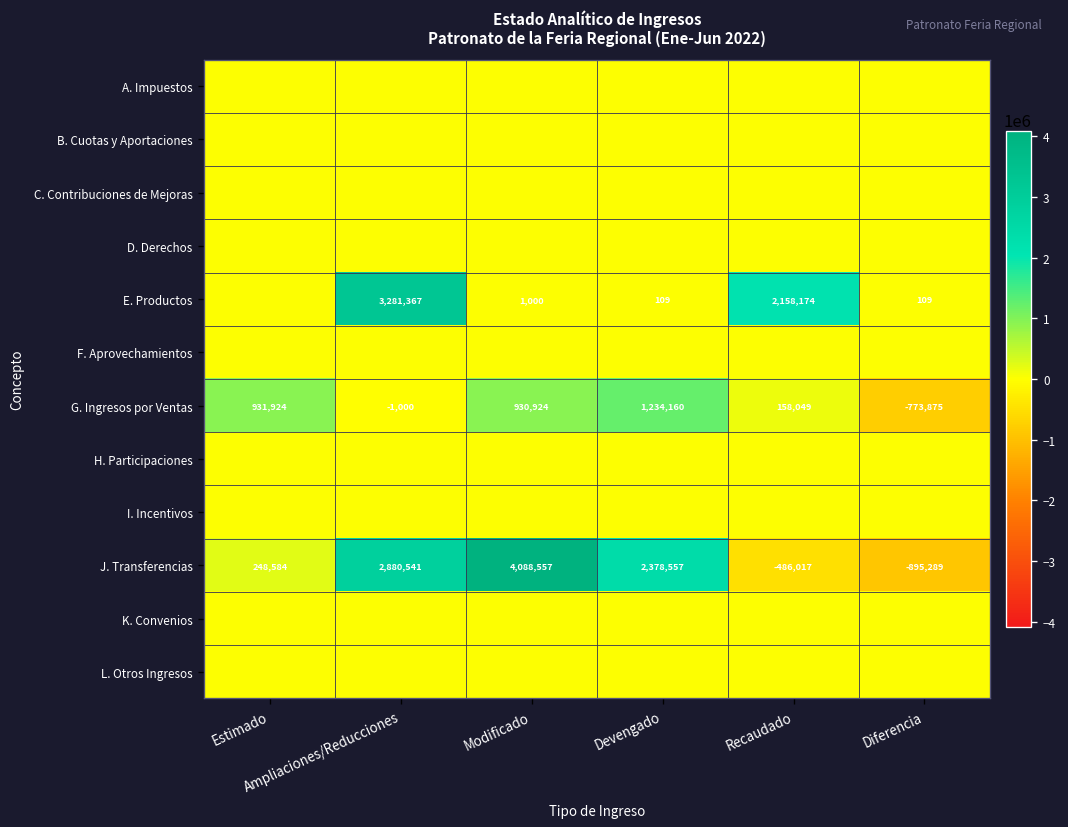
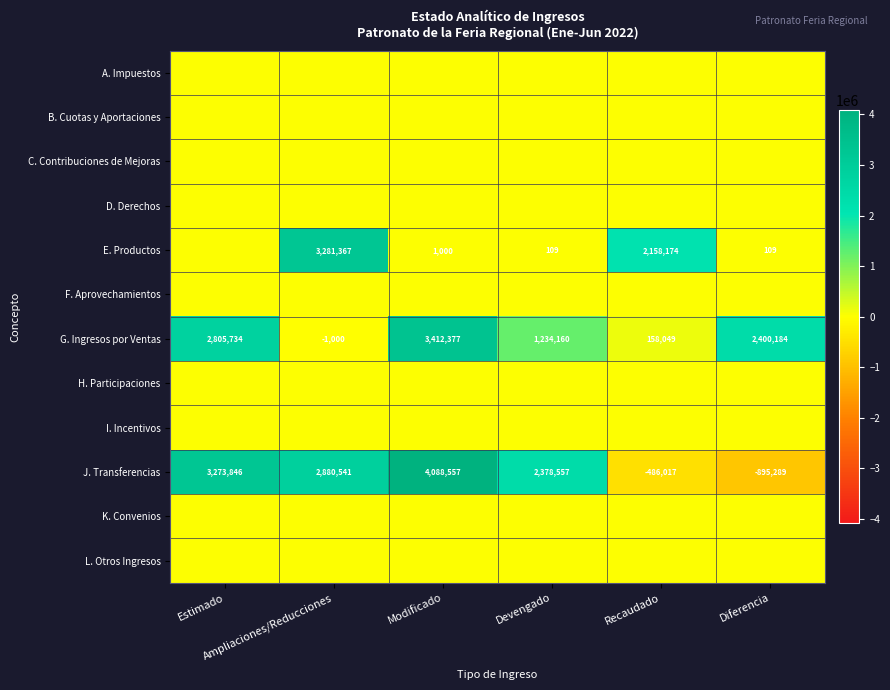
G. Ingresos por Ventas, Estimado: 931,924 -> 2,805,734
G. Ingresos por Ventas, Modificado: 930,924 -> 3,412,377
G. Ingresos por Ventas, Diferencia: -773,875 -> 2,400,184
J. Transferencias, Estimado: 248,584 -> 3,273,846
